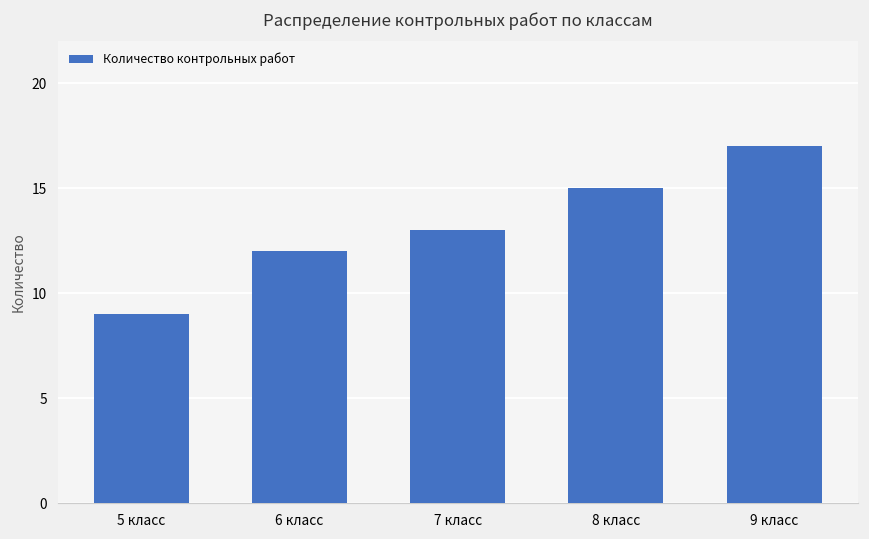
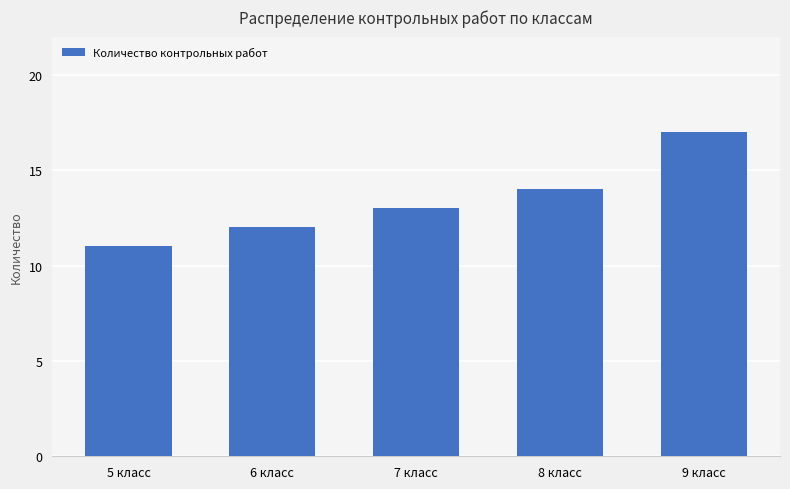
5 класс: 9 -> 11
8 класс: 15 -> 14
